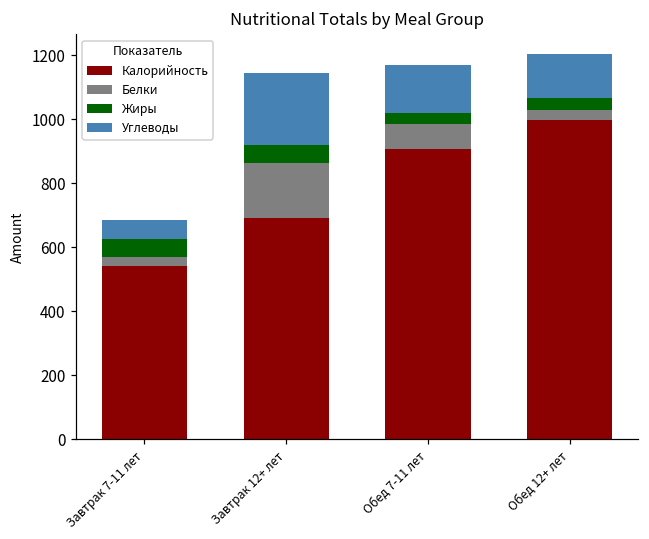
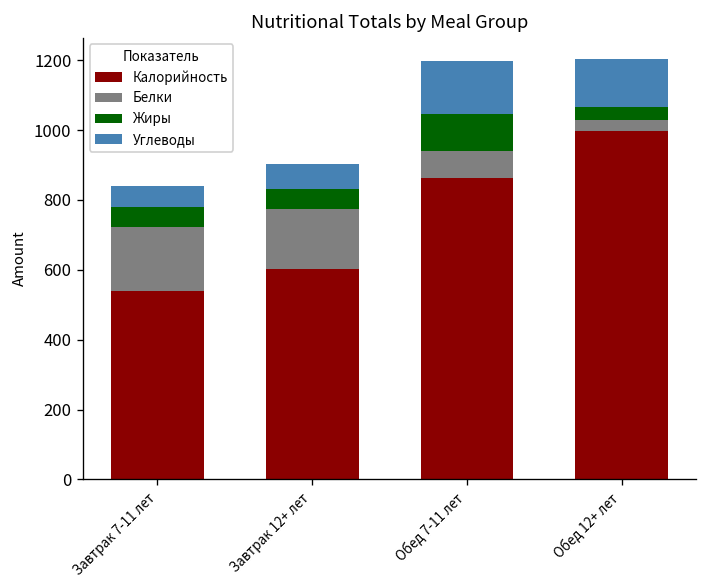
Белки, Завтрак 7-11 лет: 30 -> 180
Калорийность, Завтрак 12+ лет: 690 -> 600
Углеводы, Завтрак 12+ лет: 220 -> 70
Калорийность, Обед 7-11 лет: 910 -> 860
Жиры, Обед 7-11 лет: 30 -> 110
